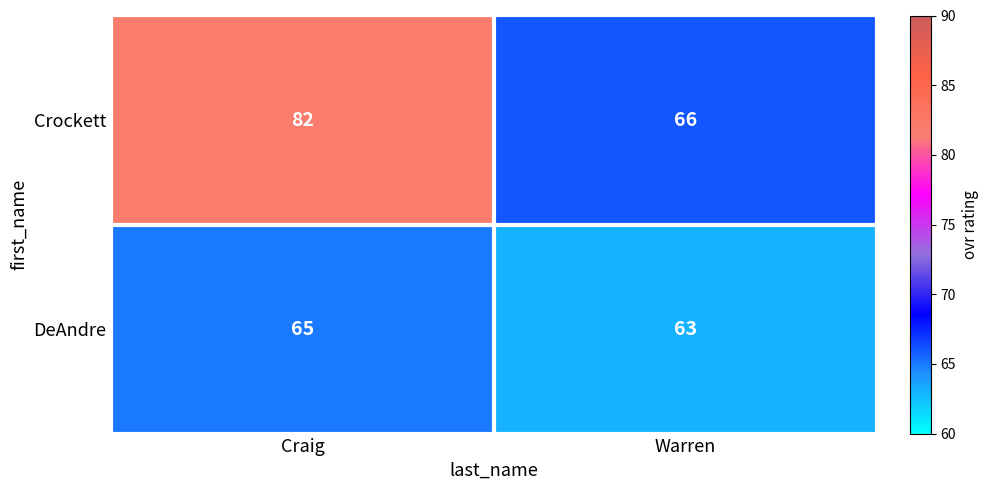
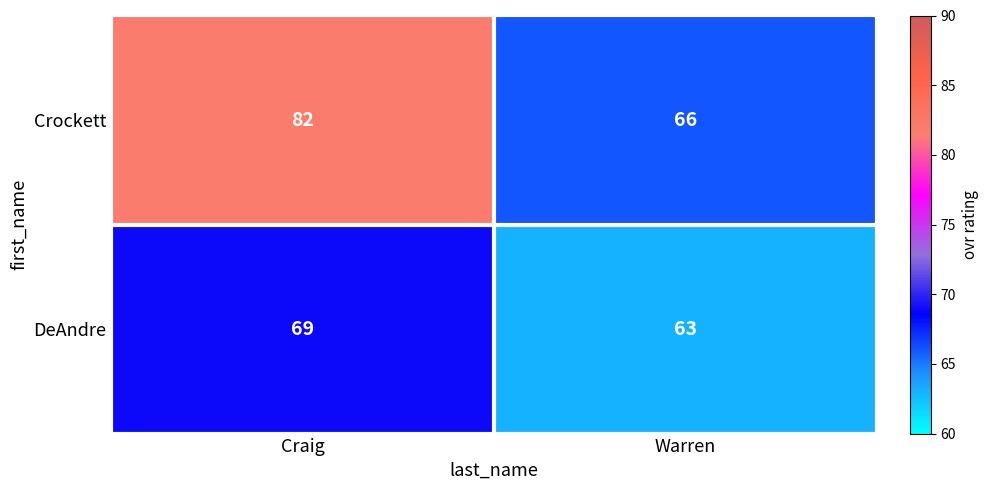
DeAndre, Craig: 65 -> 69
